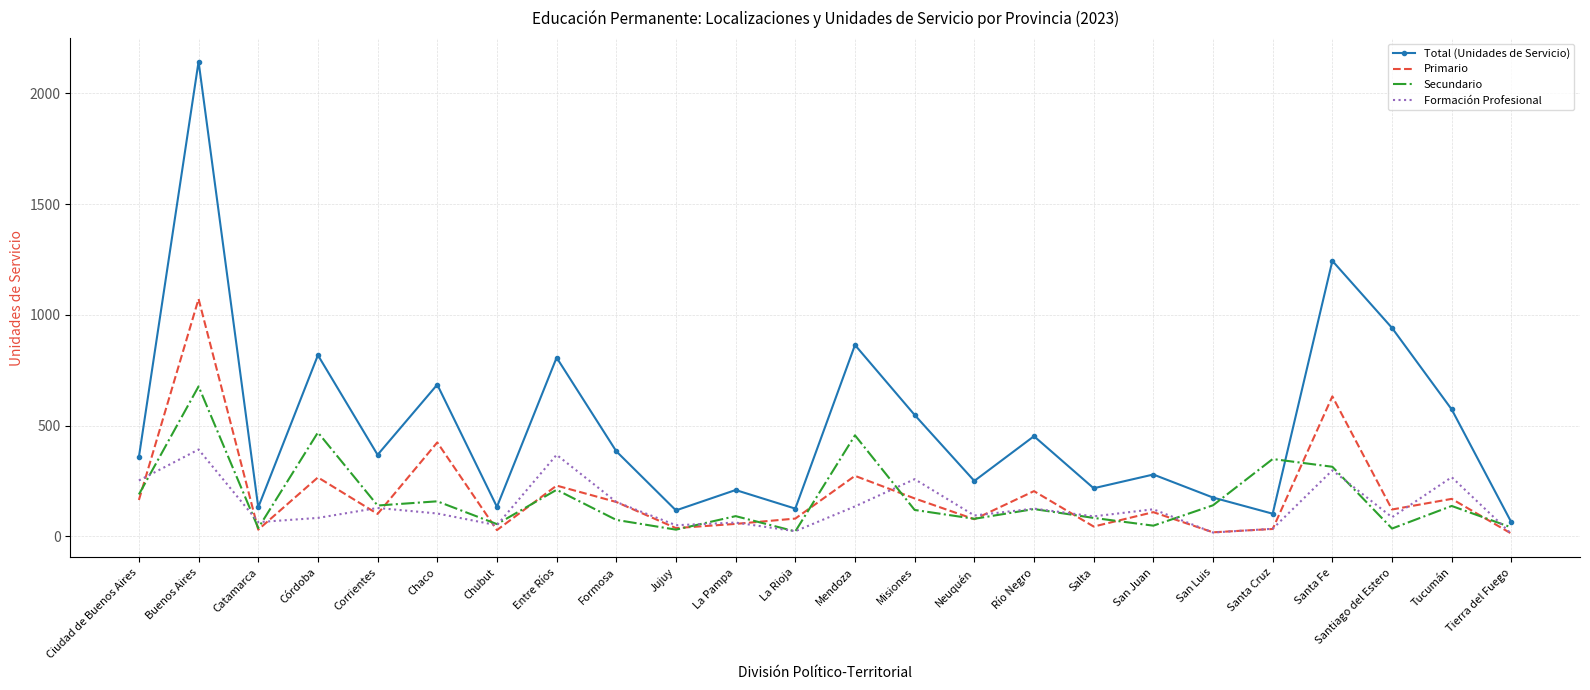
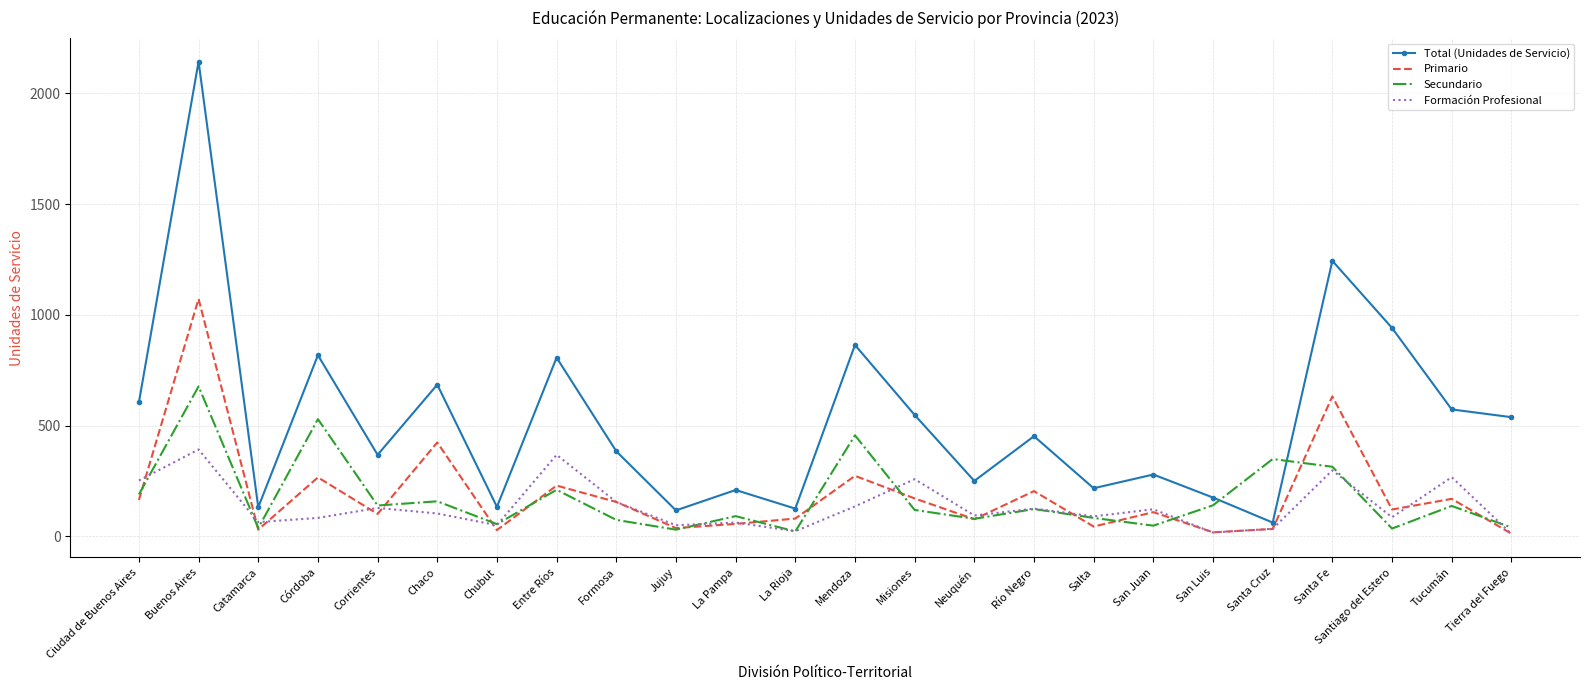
Total (Unidades de Servicio), Ciudad de Buenos Aires: 360 -> 610
Secundario, Córdoba: 470 -> 530
Total (Unidades de Servicio), Santa Cruz: 100 -> 60
Total (Unidades de Servicio), Tierra del Fuego: 60 -> 540
